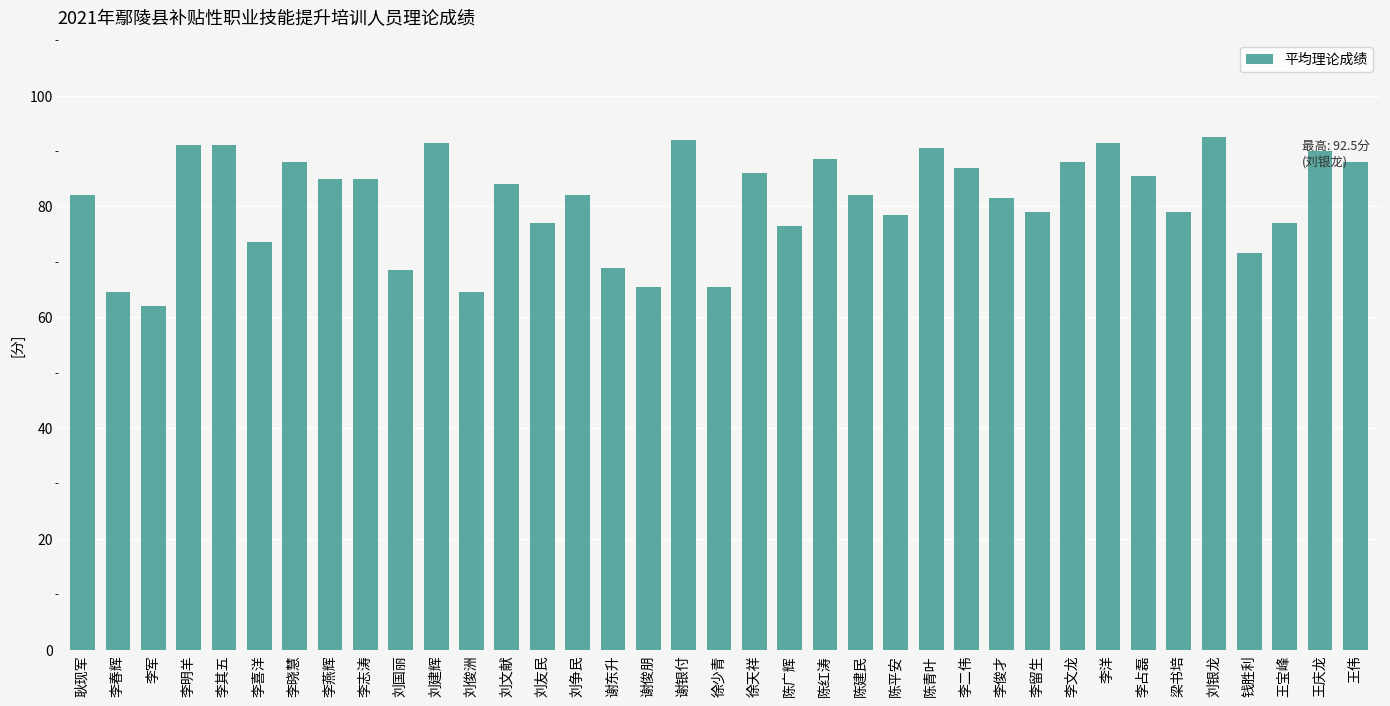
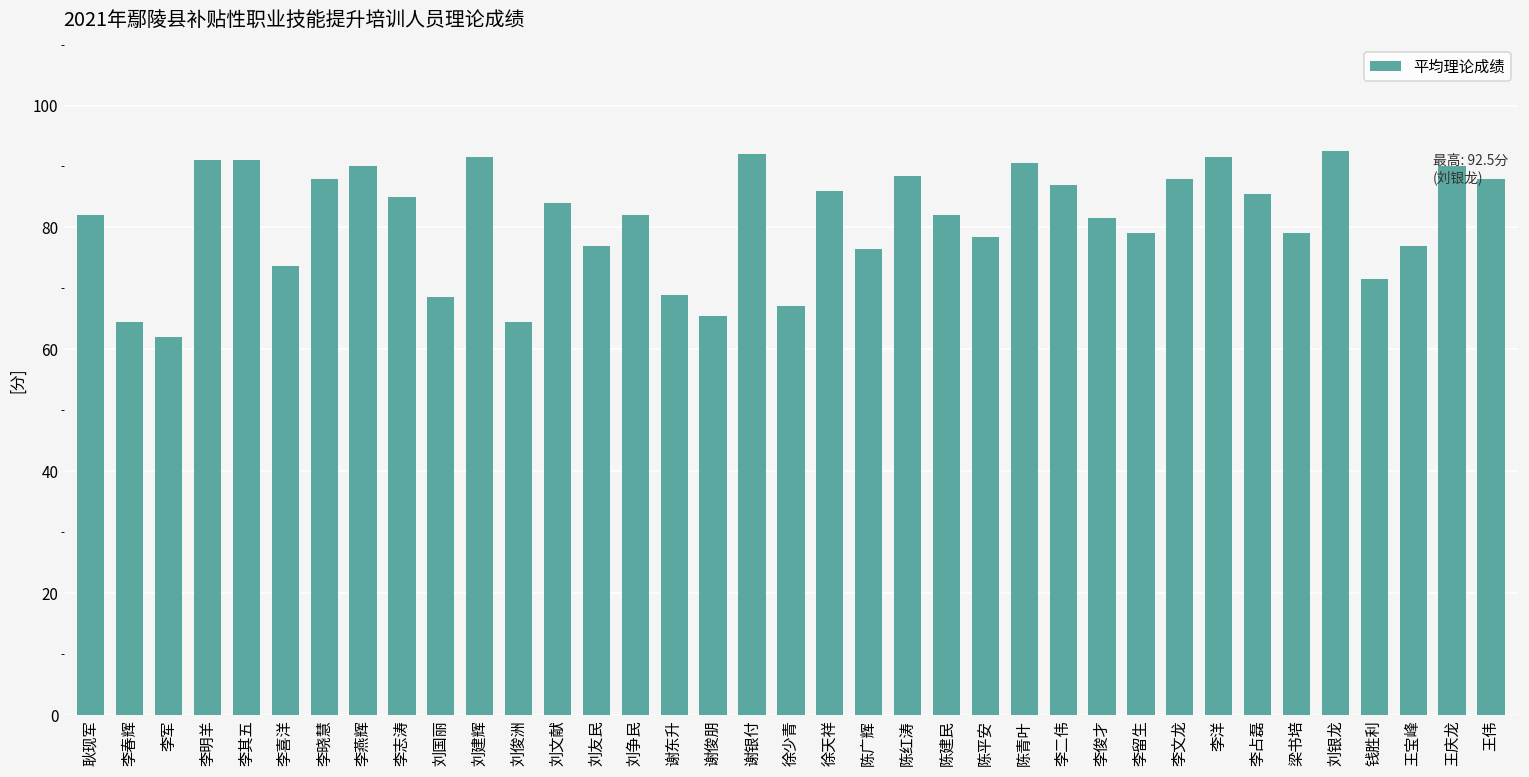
李燕辉: 85 -> 90
徐少青: 66 -> 67
